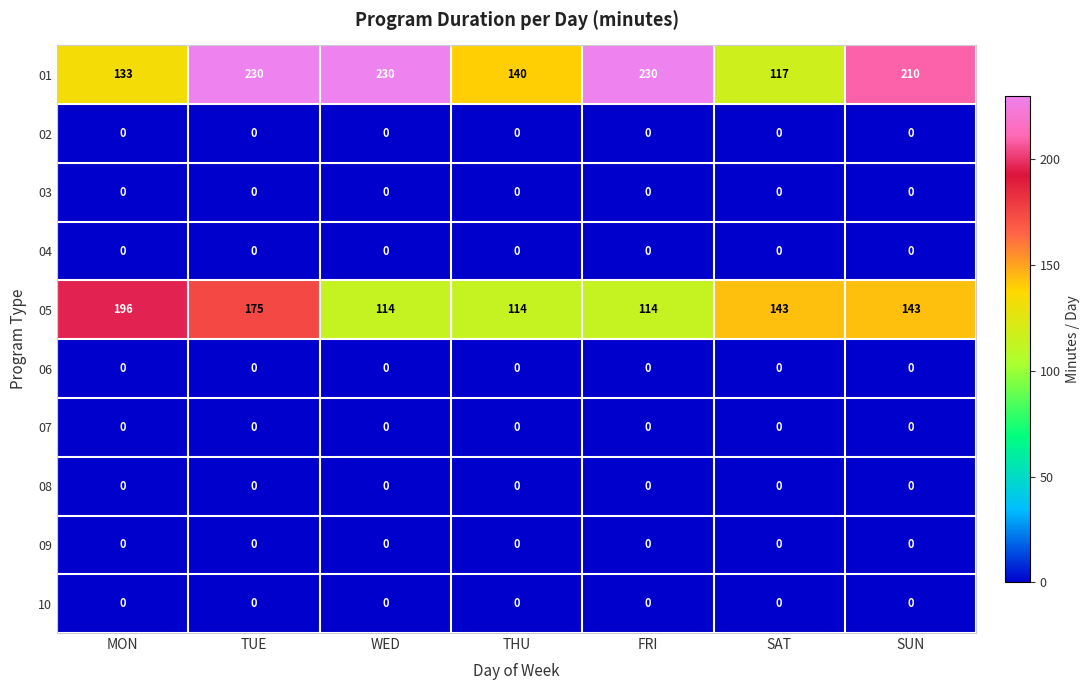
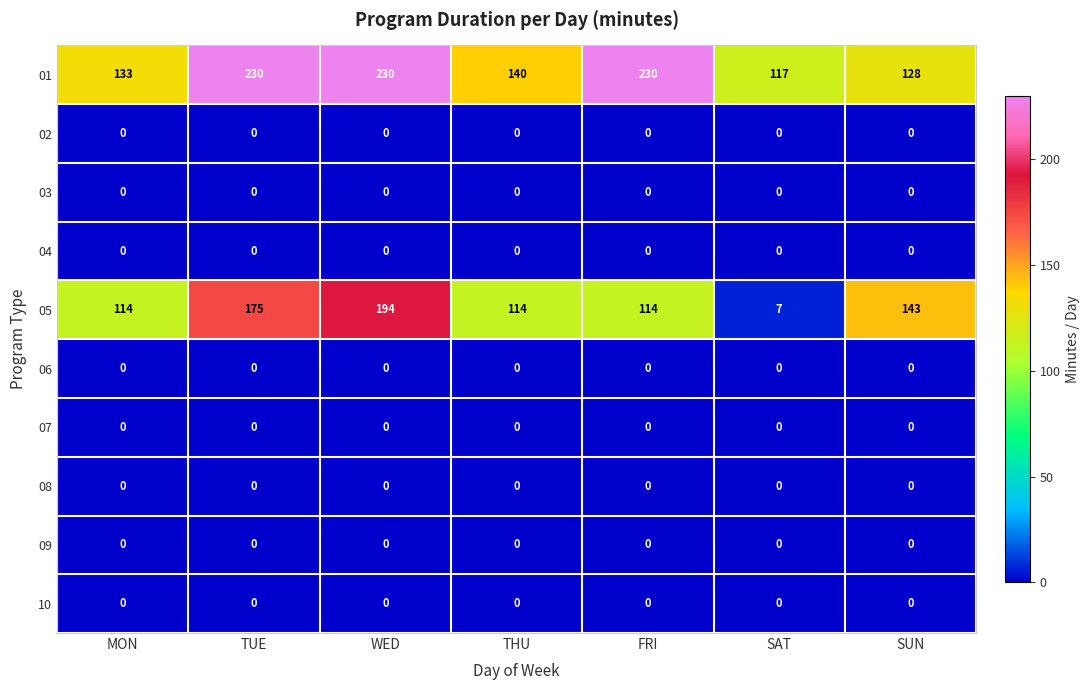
01, SUN: 210 -> 128
05, MON: 196 -> 114
05, WED: 114 -> 194
05, SAT: 143 -> 7
